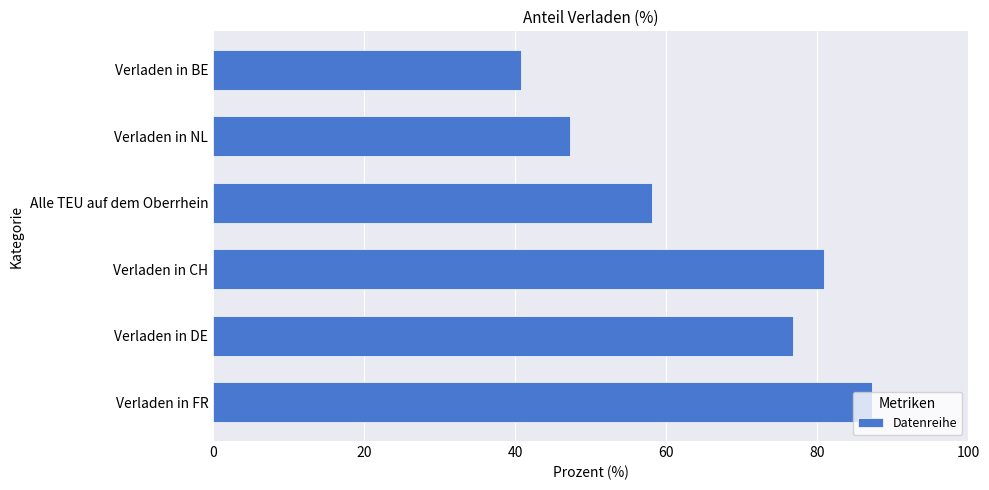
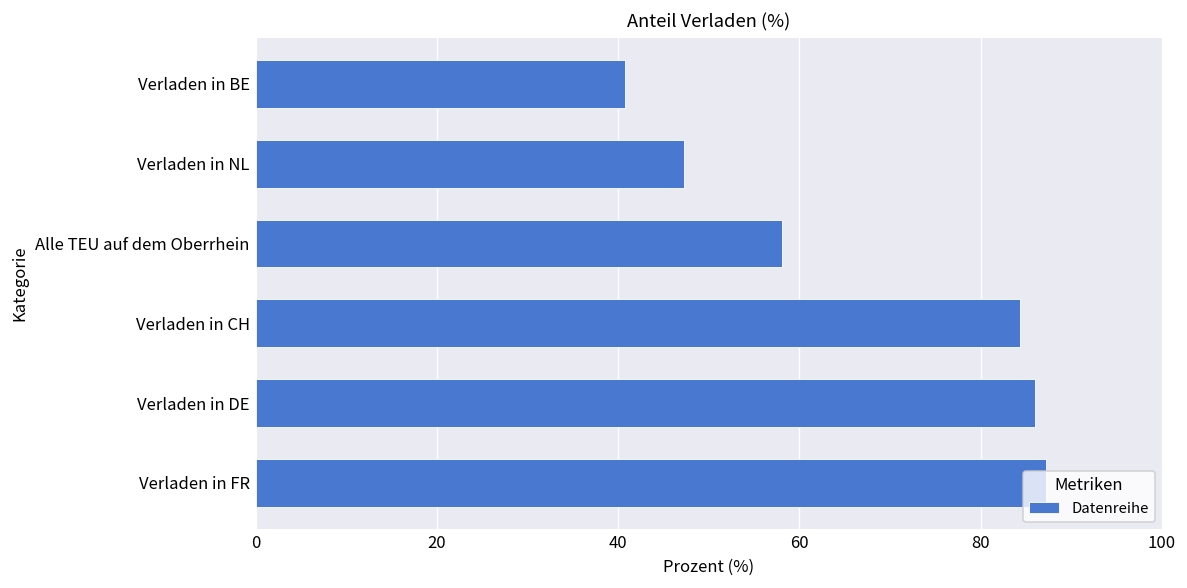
Verladen in CH: 81 -> 84
Verladen in DE: 77 -> 86
